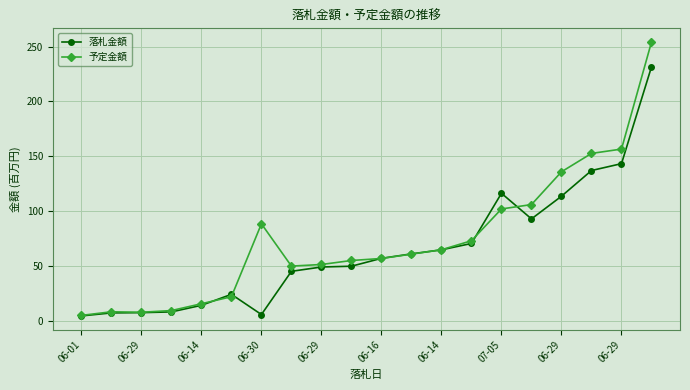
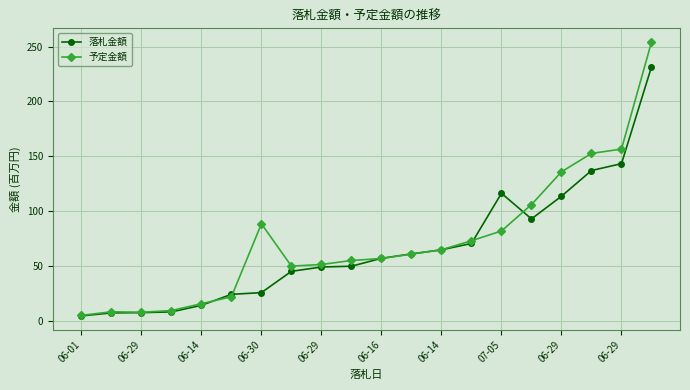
落札金額, 06-30: 5 -> 25
予定金額, 07-05: 102 -> 82
